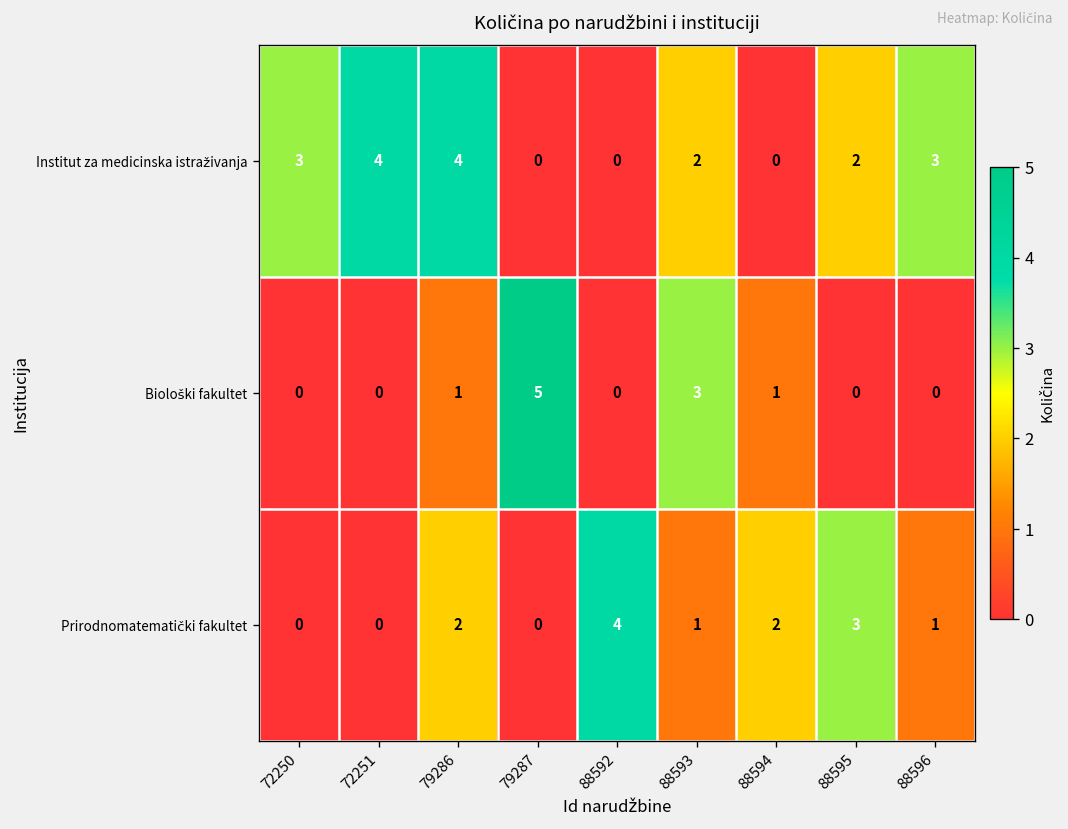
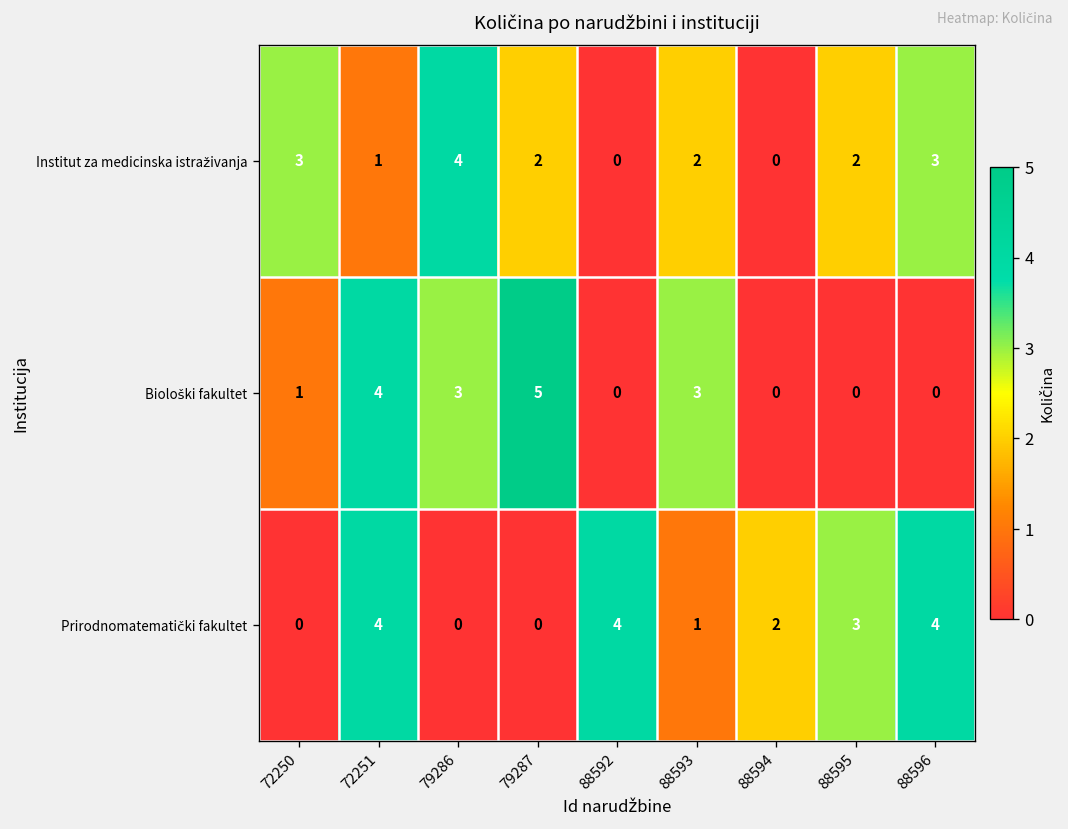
Institut za medicinska istraživanja, 72251: 4 -> 1
Institut za medicinska istraživanja, 79287: 0 -> 2
Biološki fakultet, 72250: 0 -> 1
Biološki fakultet, 72251: 0 -> 4
Biološki fakultet, 79286: 1 -> 3
Biološki fakultet, 88594: 1 -> 0
Prirodnomatematički fakultet, 72251: 0 -> 4
Prirodnomatematički fakultet, 79286: 2 -> 0
Prirodnomatematički fakultet, 88596: 1 -> 4
